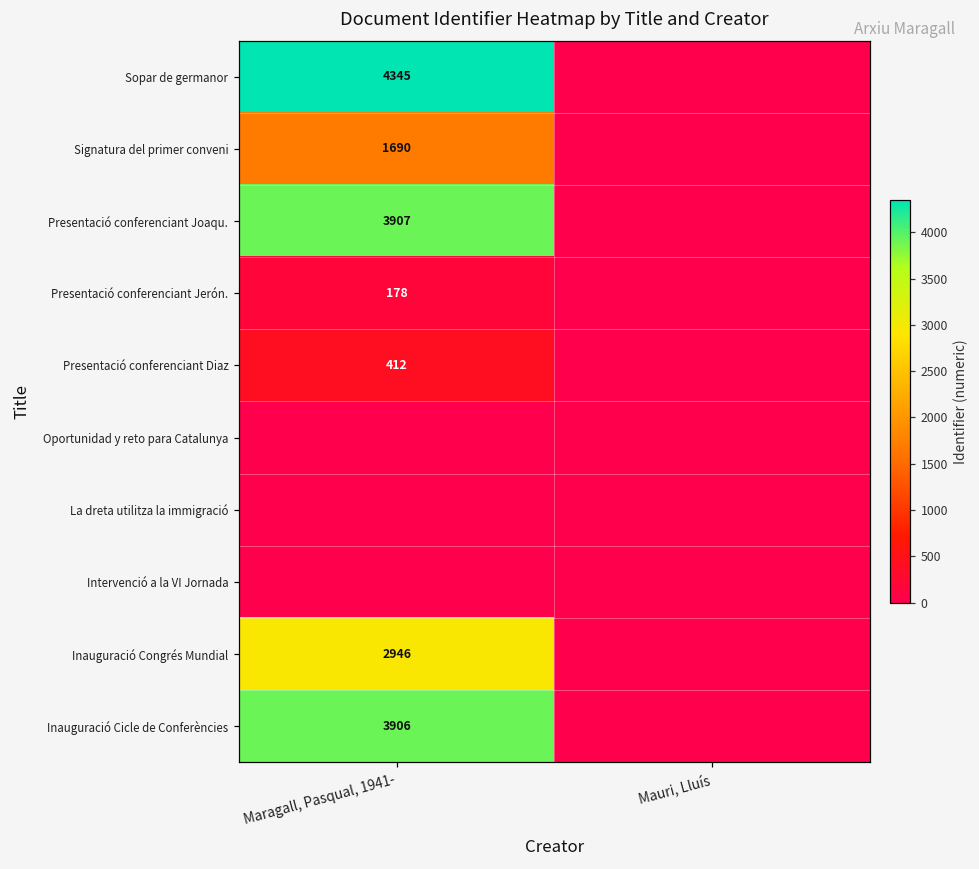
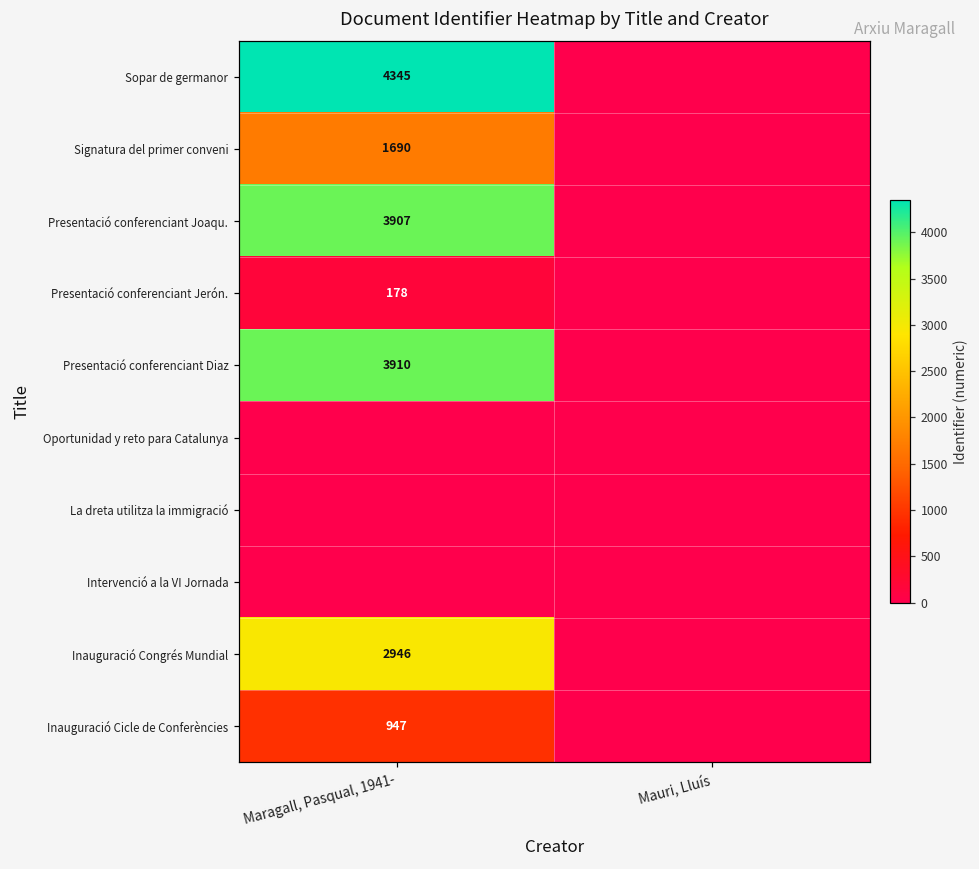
Presentació conferenciant Diaz, Maragall, Pasqual, 1941-: 412 -> 3910
Inauguració Cicle de Conferències, Maragall, Pasqual, 1941-: 3906 -> 947
